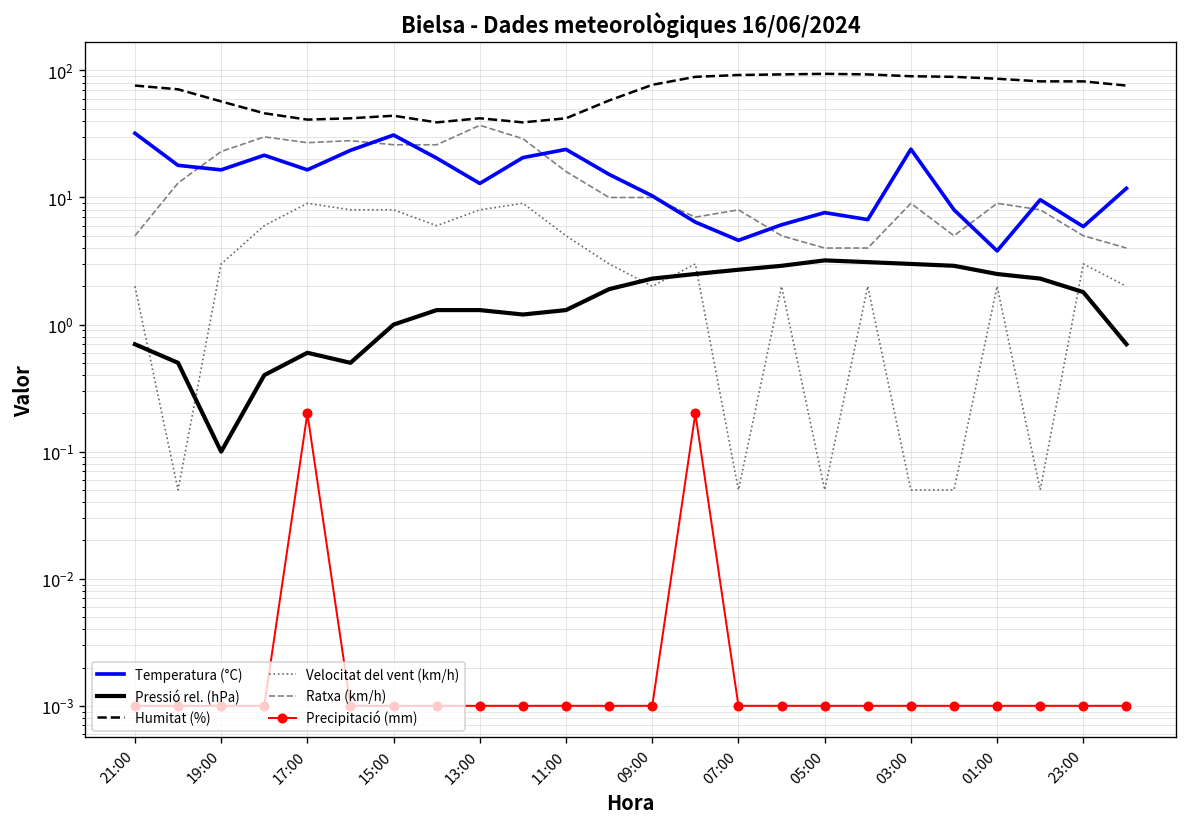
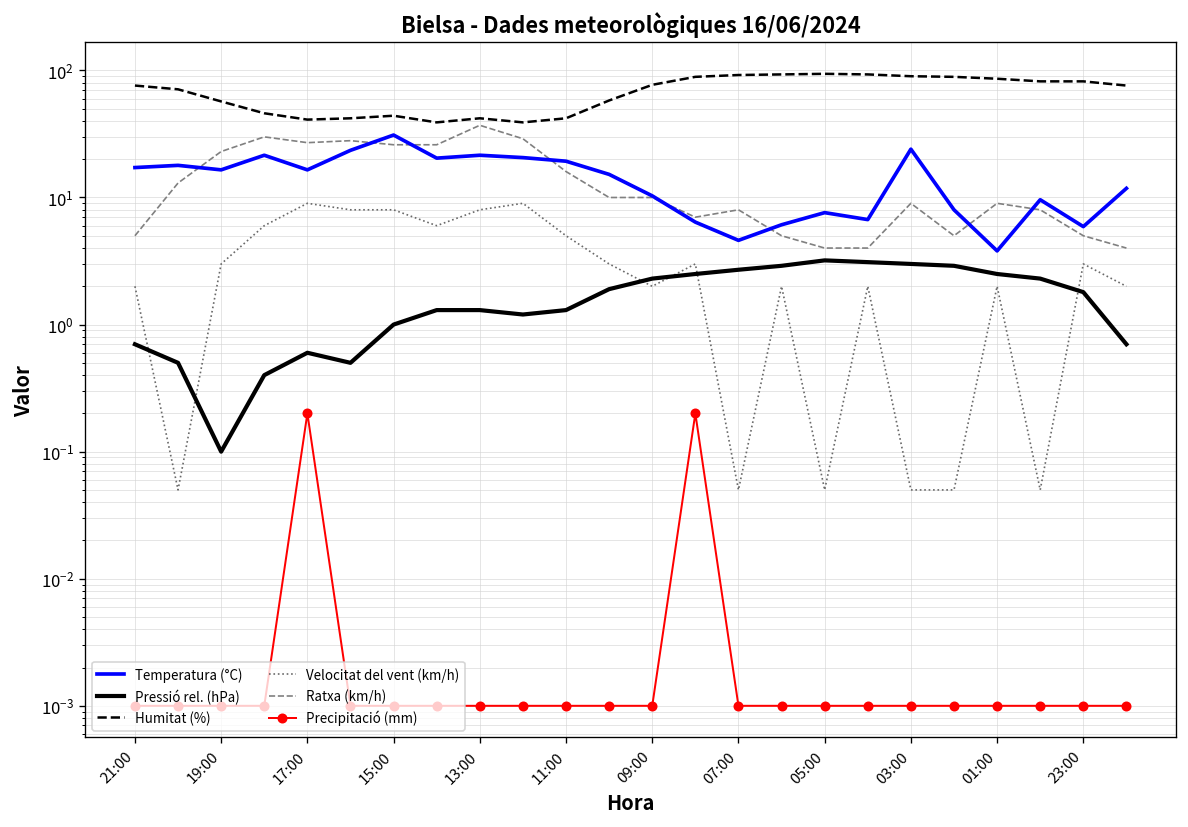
Temperatura (°C), 21:00: 32 -> 17
Temperatura (°C), 13:00: 13 -> 22
Temperatura (°C), 11:00: 24 -> 19
